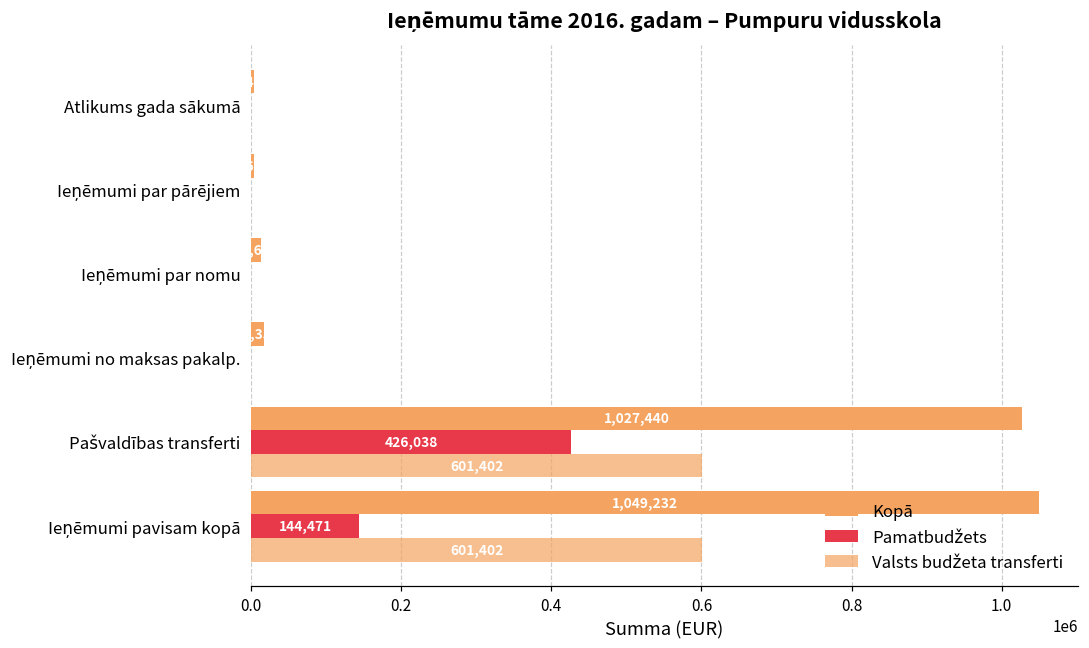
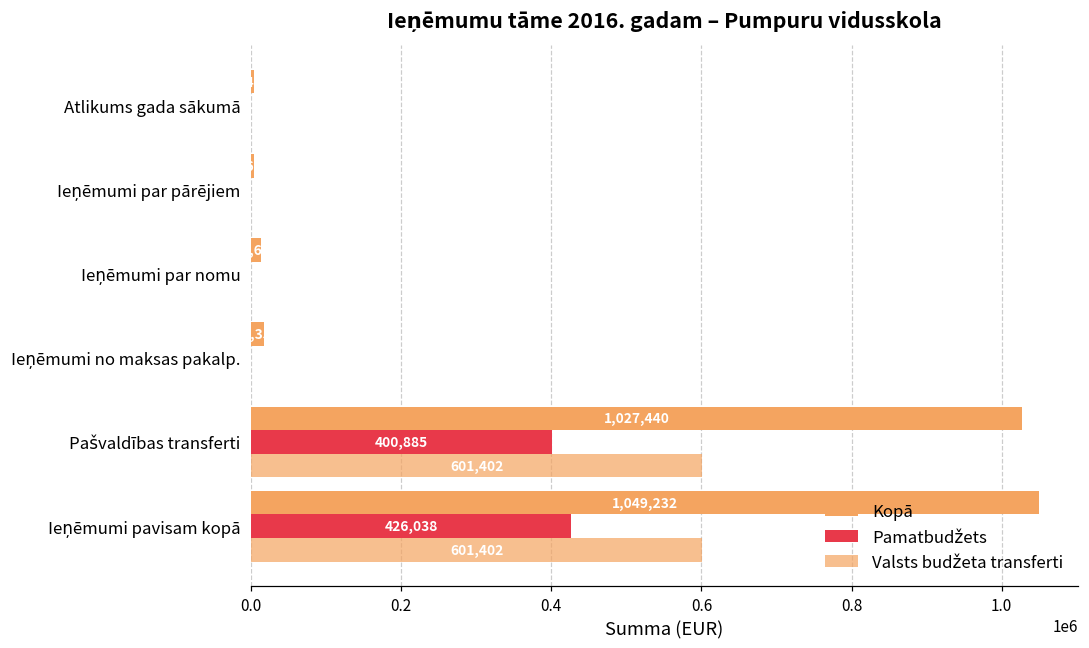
Pamatbudžets, Pašvaldības transferti: 426,038 -> 400,885
Pamatbudžets, Ieņēmumi pavisam kopā: 144,471 -> 426,038
